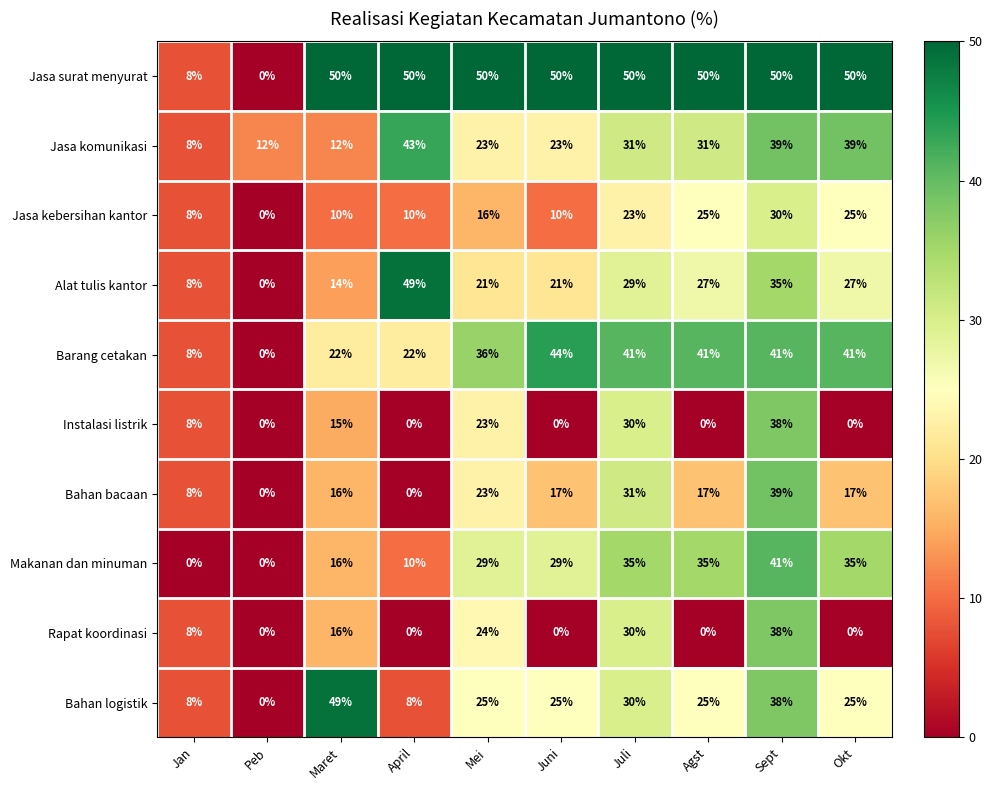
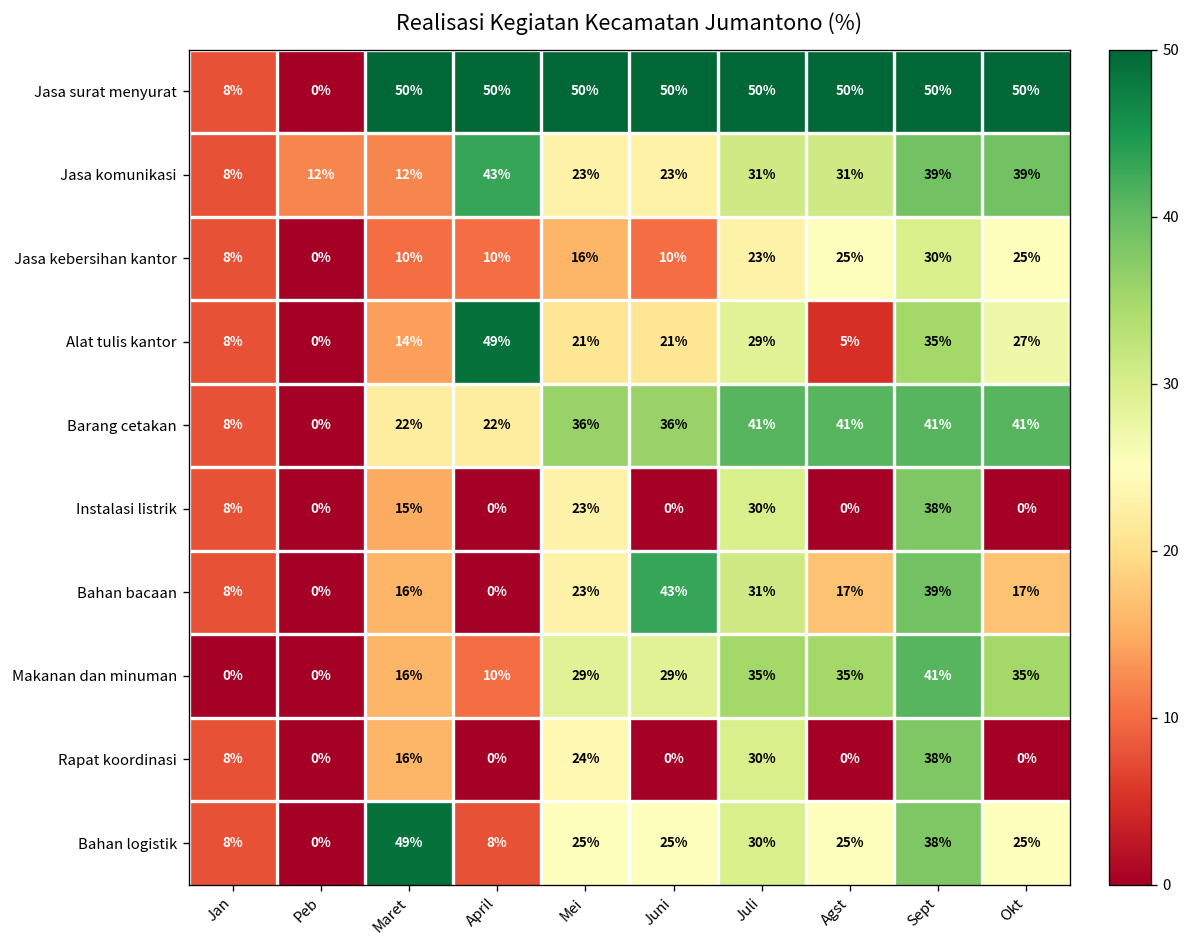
Alat tulis kantor, Agst: 27% -> 5%
Barang cetakan, Juni: 44% -> 36%
Bahan bacaan, Juni: 17% -> 43%
